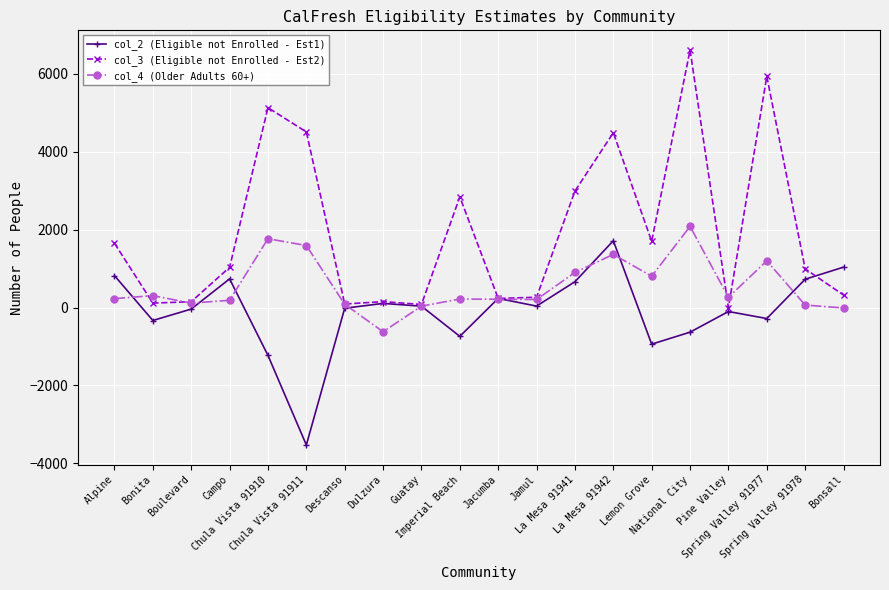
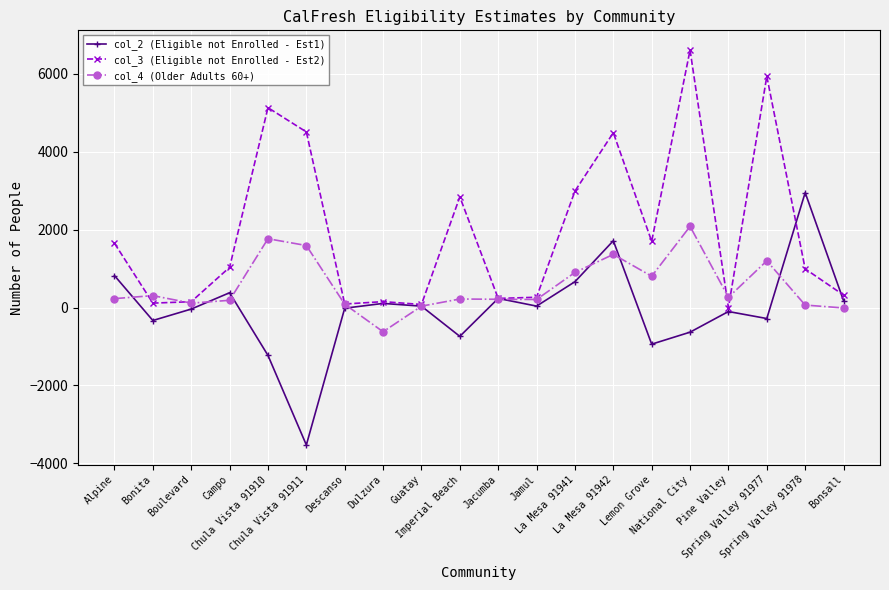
col_2 (Eligible not Enrolled - Est1), Campo: 700 -> 400
col_2 (Eligible not Enrolled - Est1), Spring Valley 91978: 700 -> 2900
col_2 (Eligible not Enrolled - Est1), Bonsall: 1000 -> 200
